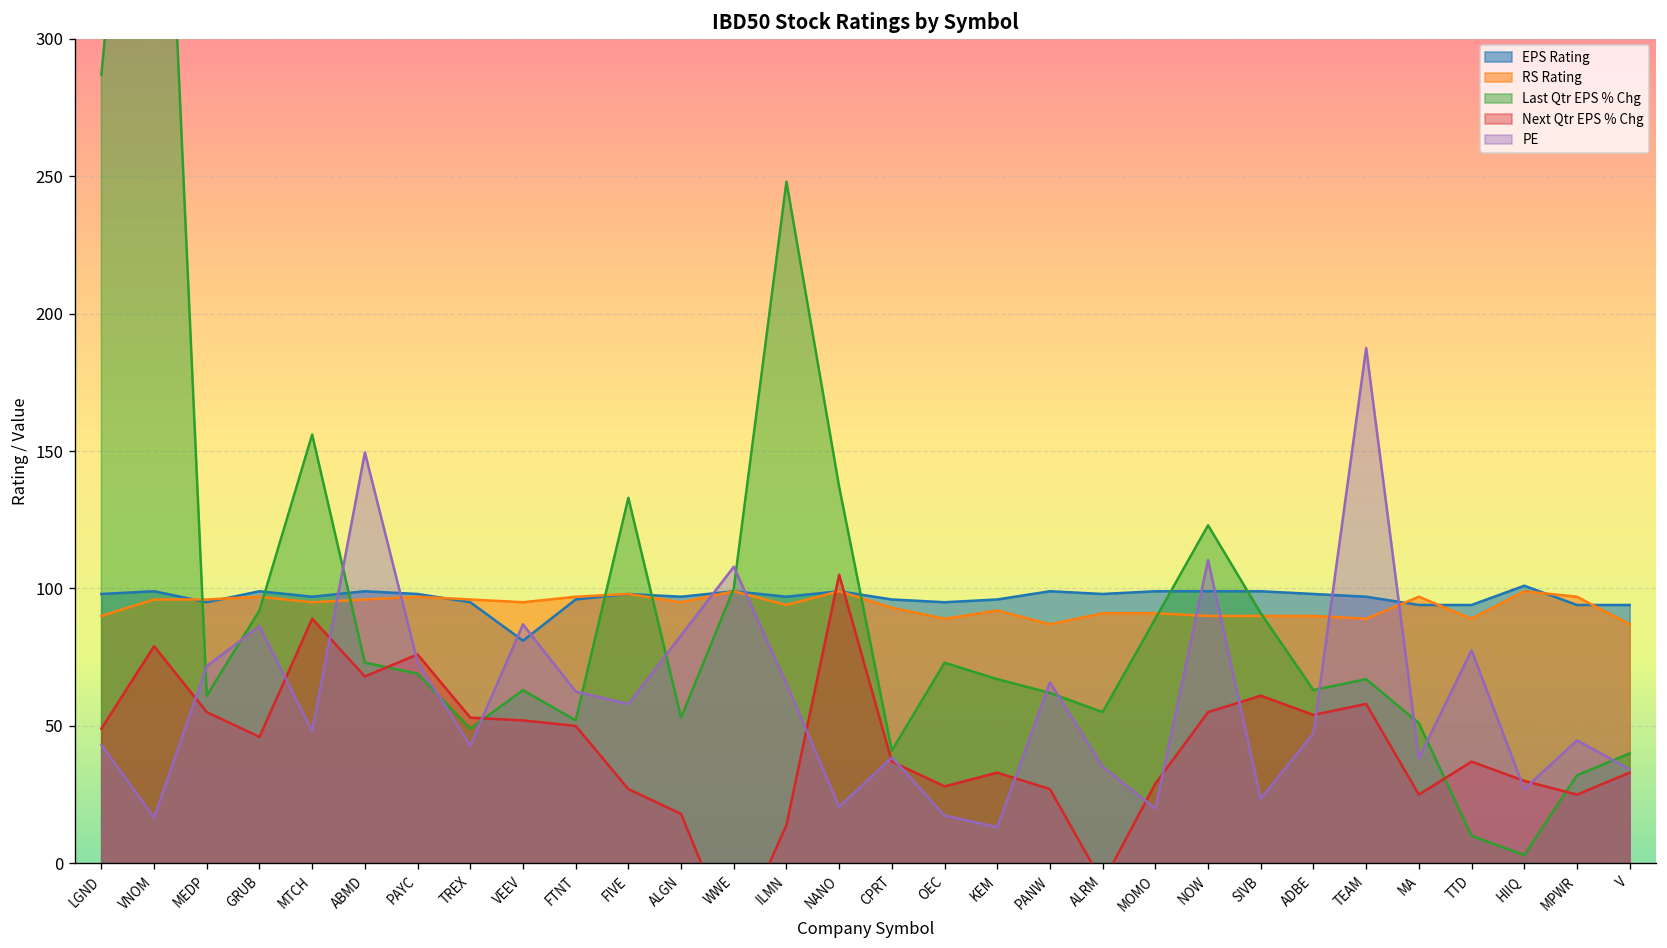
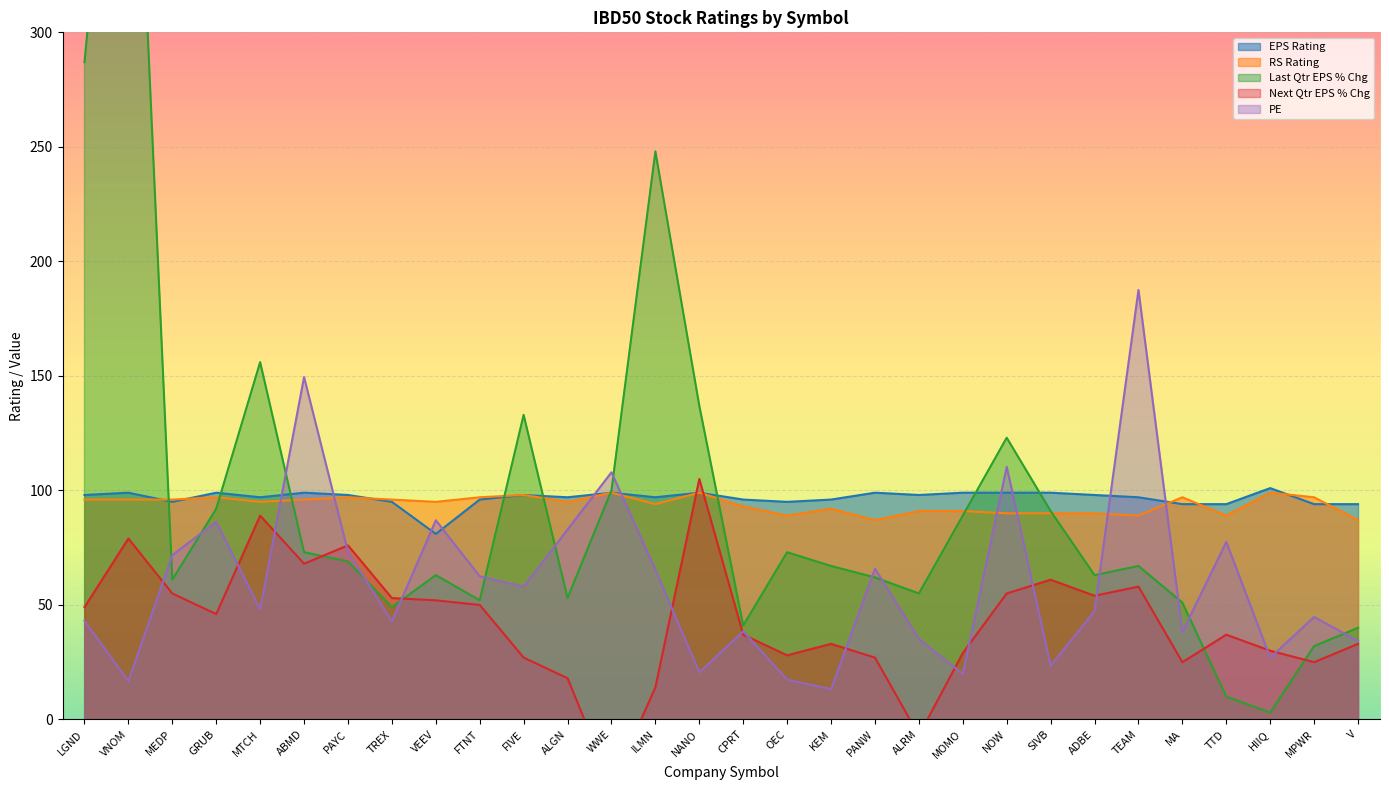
RS Rating, LGND: 90 -> 96
